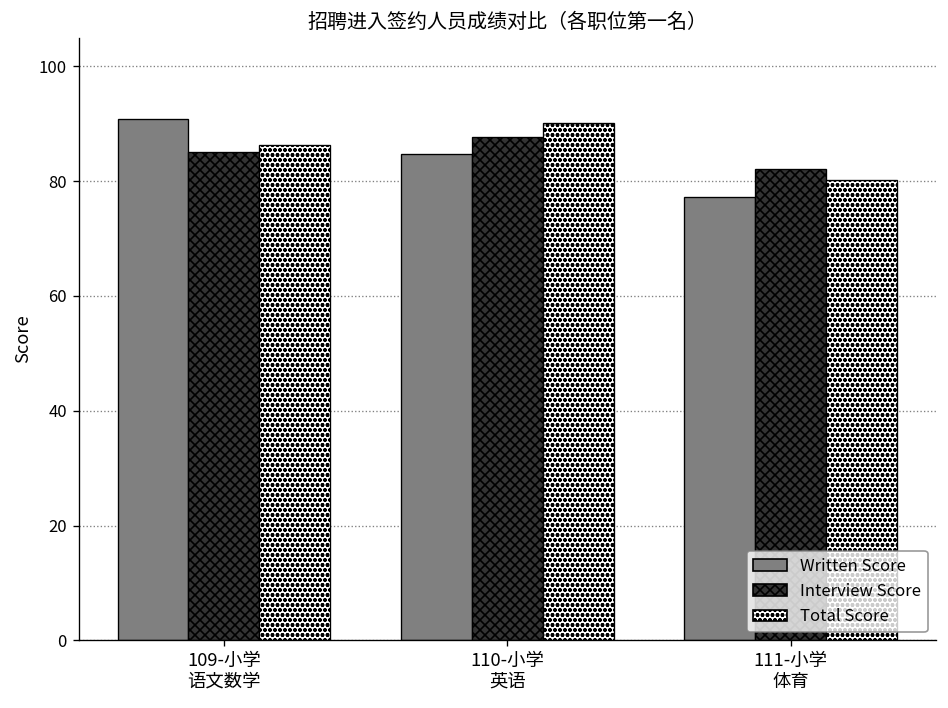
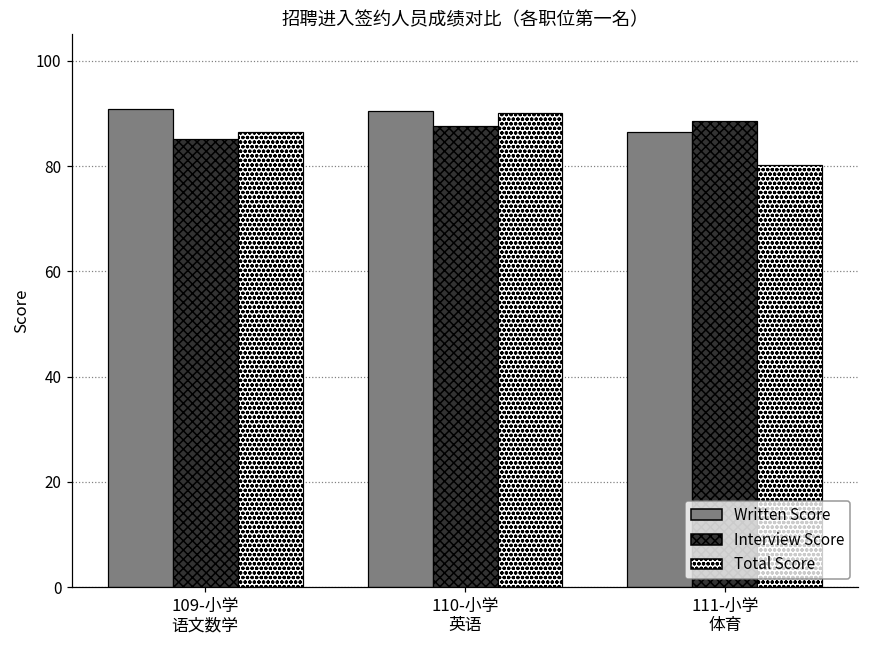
Written Score, 110-小学 英语: 85 -> 90
Written Score, 111-小学 体育: 77 -> 87
Interview Score, 111-小学 体育: 82 -> 89
